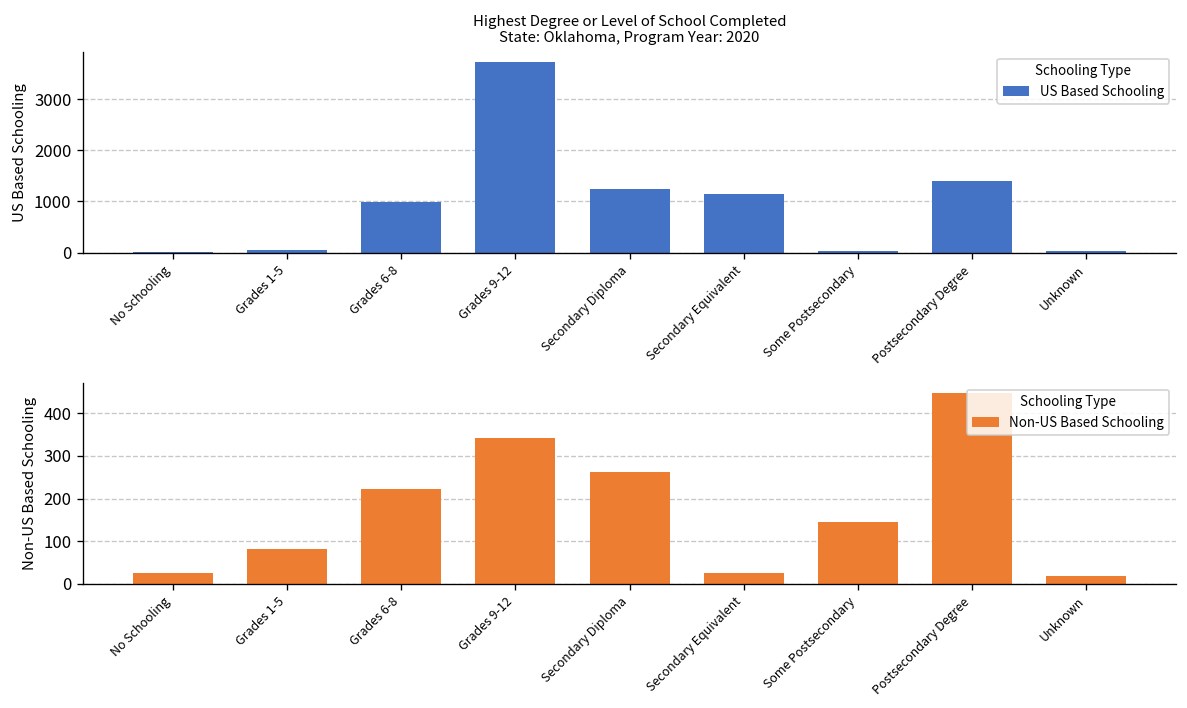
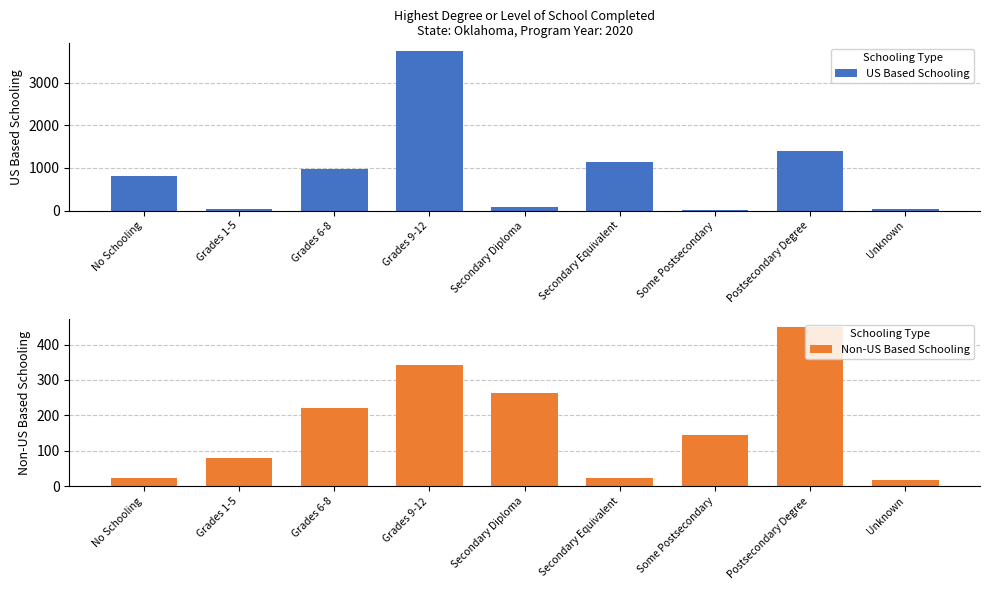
Highest Degree or Level of School Completed State: Oklahoma, Program Year: 2020, No Schooling: 0 -> 800
Highest Degree or Level of School Completed State: Oklahoma, Program Year: 2020, Secondary Diploma: 1200 -> 100
